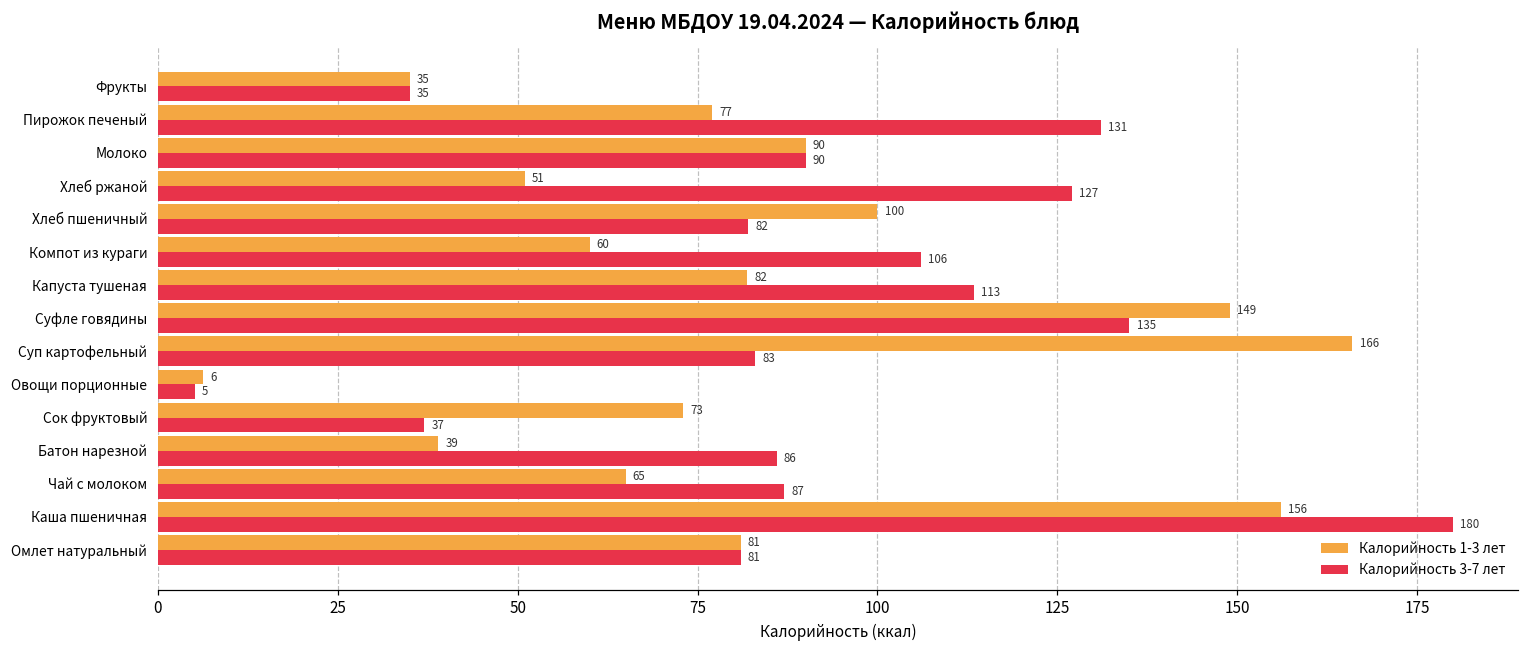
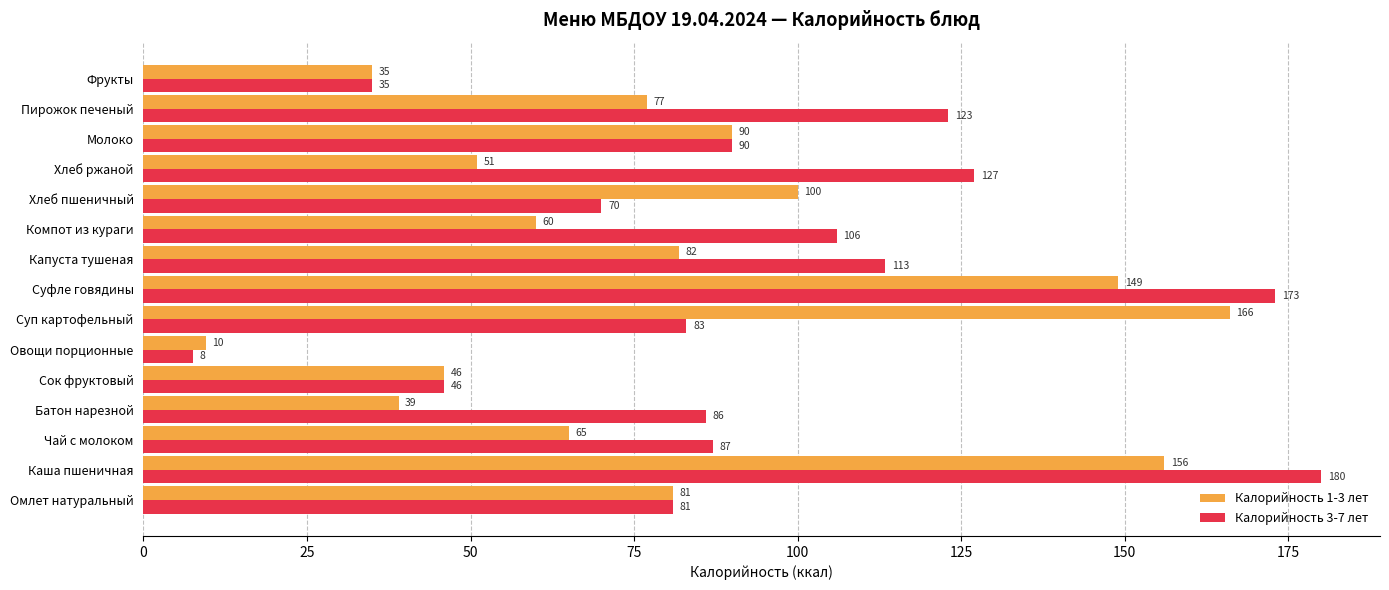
Калорийность 3-7 лет, Пирожок печеный: 131 -> 123
Калорийность 3-7 лет, Хлеб пшеничный: 82 -> 70
Калорийность 3-7 лет, Суфле говядины: 135 -> 173
Калорийность 1-3 лет, Овощи порционные: 6 -> 10
Калорийность 3-7 лет, Овощи порционные: 5 -> 8
Калорийность 1-3 лет, Сок фруктовый: 73 -> 46
Калорийность 3-7 лет, Сок фруктовый: 37 -> 46
